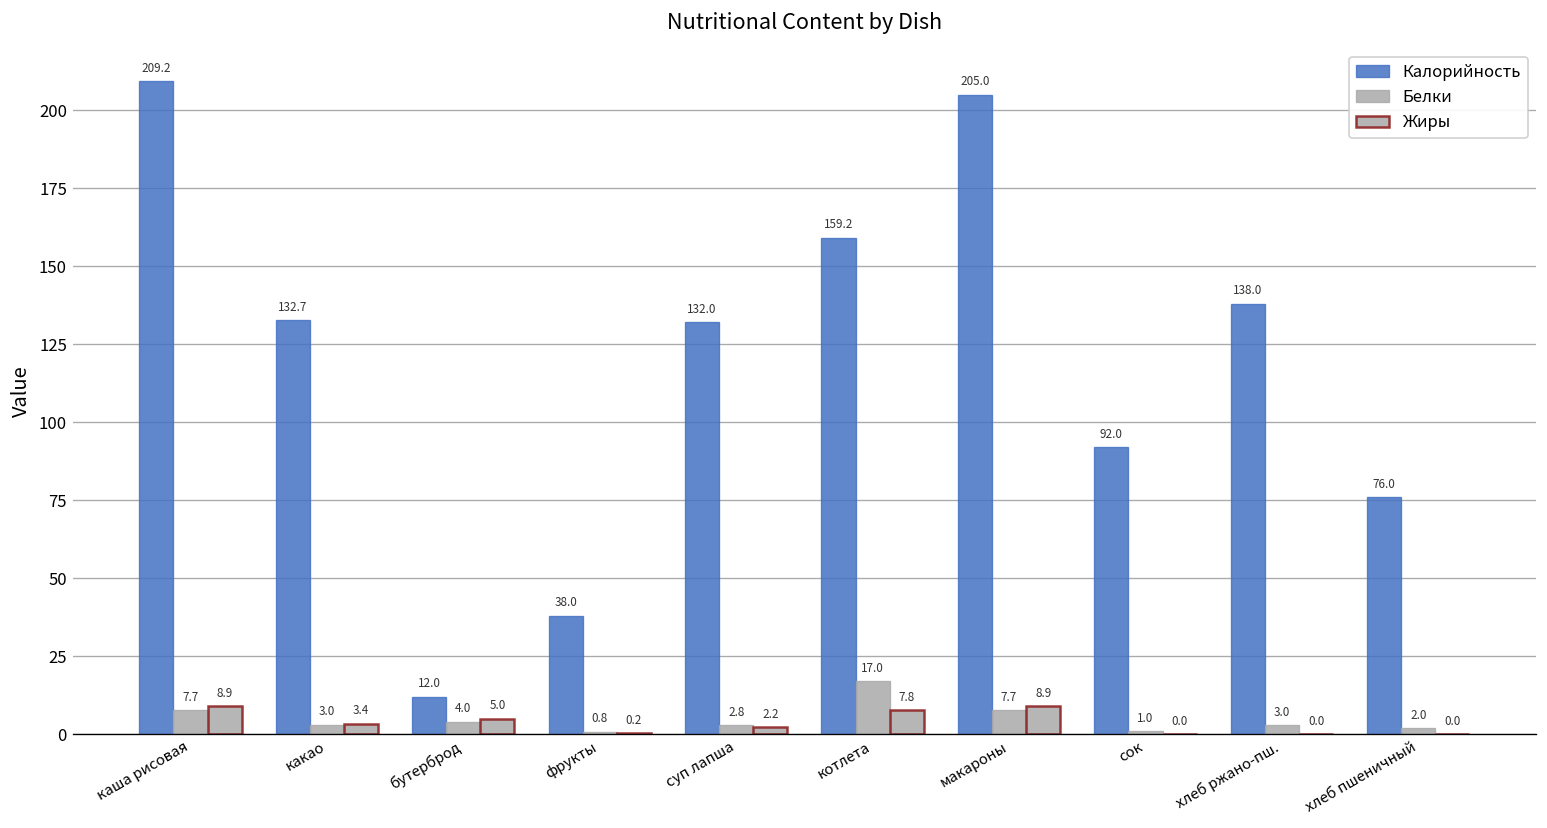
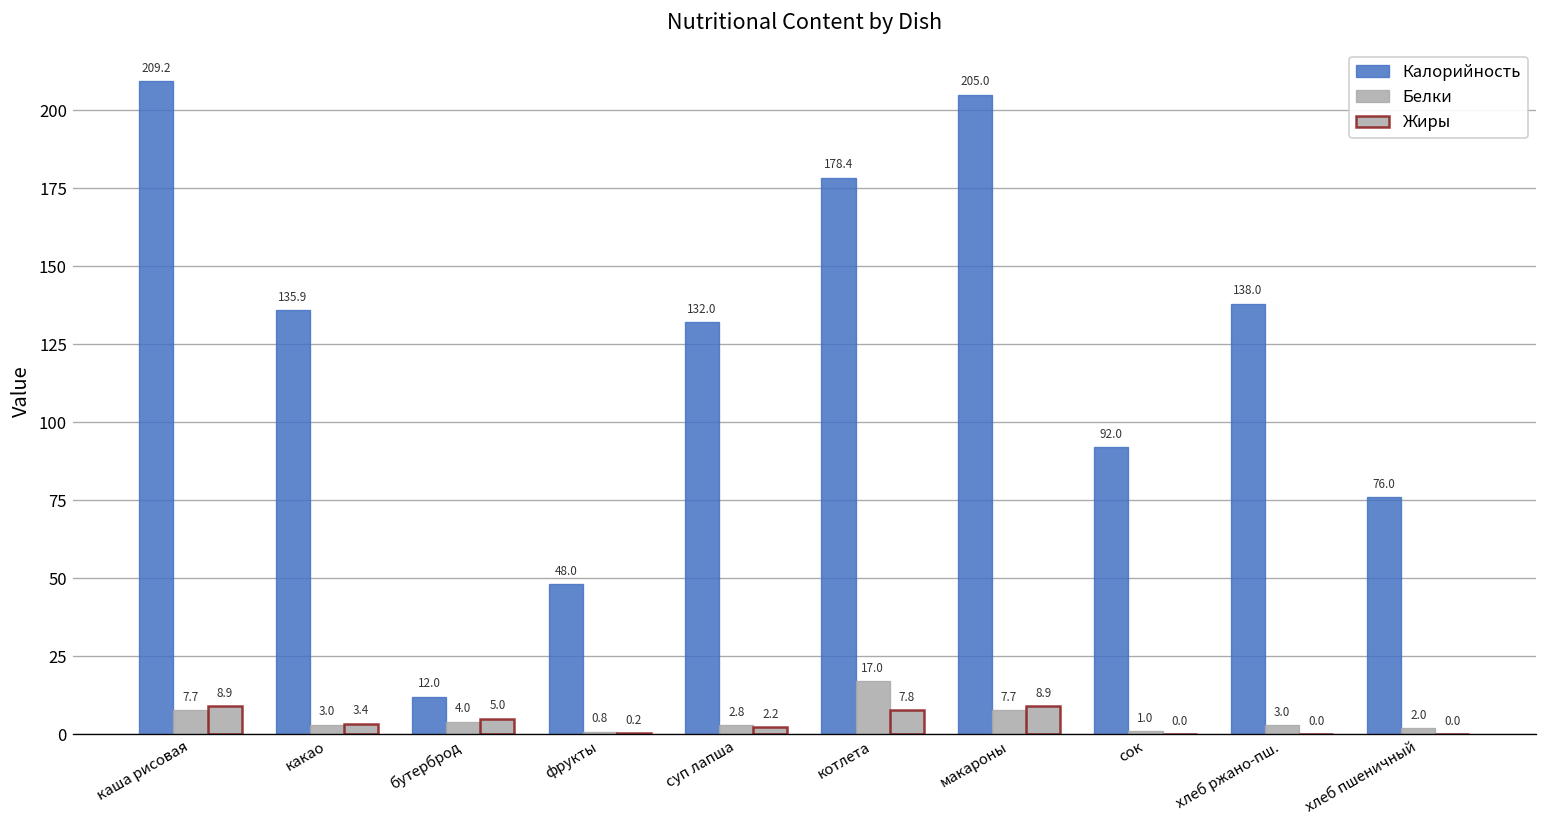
Калорийность, какао: 132.7 -> 135.9
Калорийность, фрукты: 38.0 -> 48.0
Калорийность, котлета: 159.2 -> 178.4
